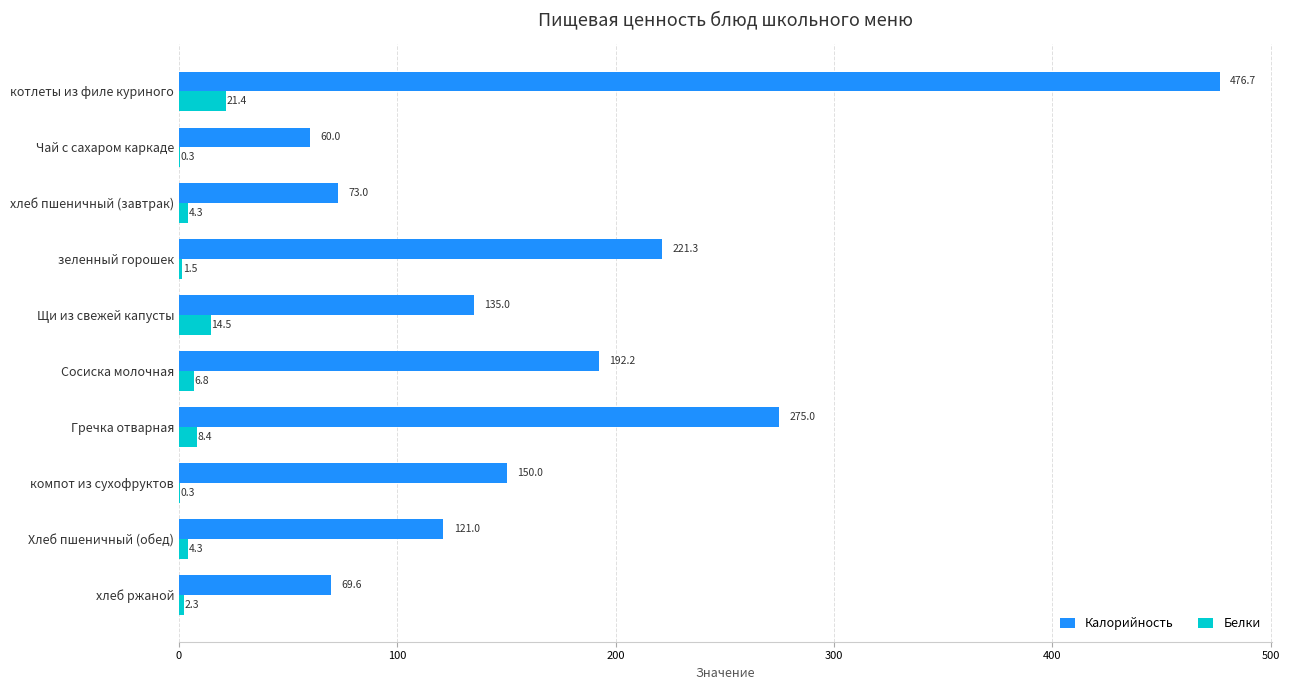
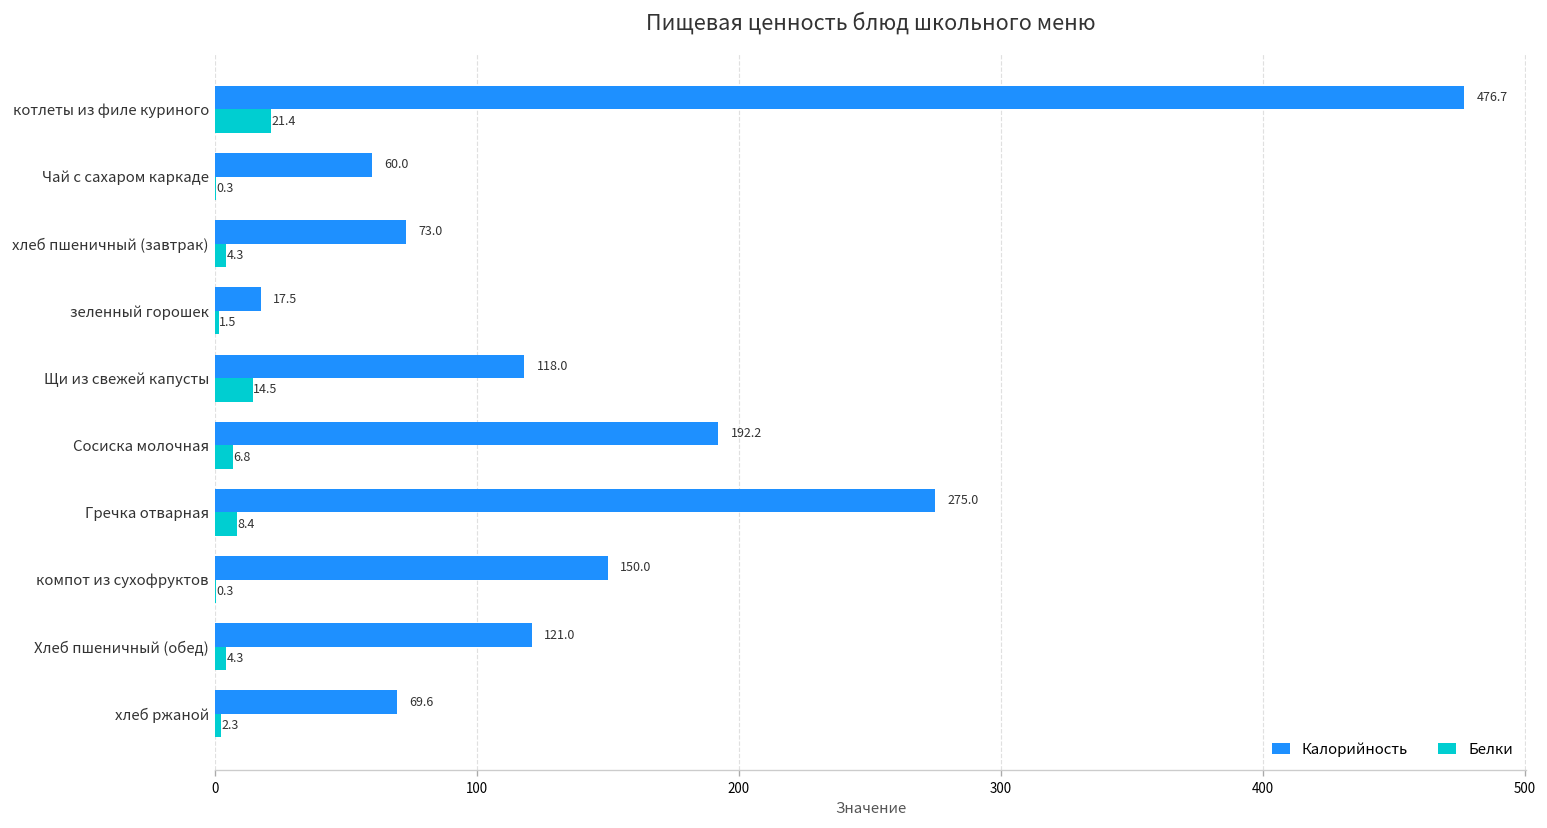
Калорийность, зеленный горошек: 221.3 -> 17.5
Калорийность, Щи из свежей капусты: 135.0 -> 118.0
